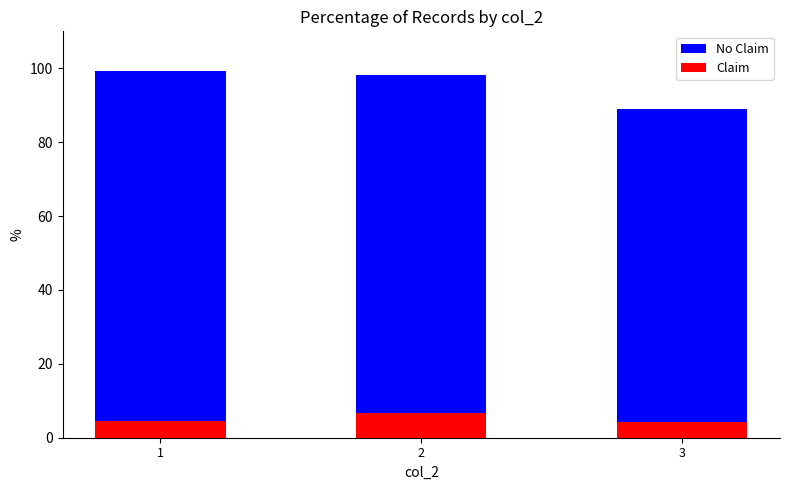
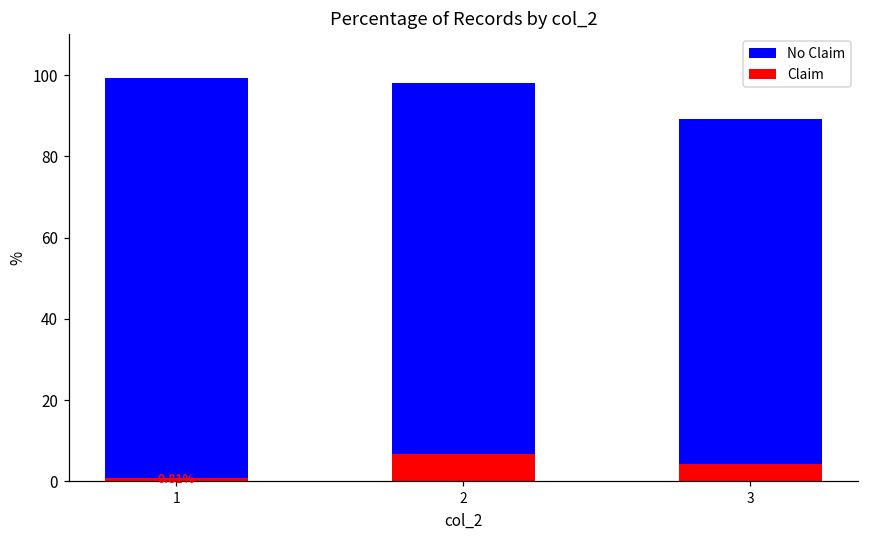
Claim, 1: 5 -> 1
